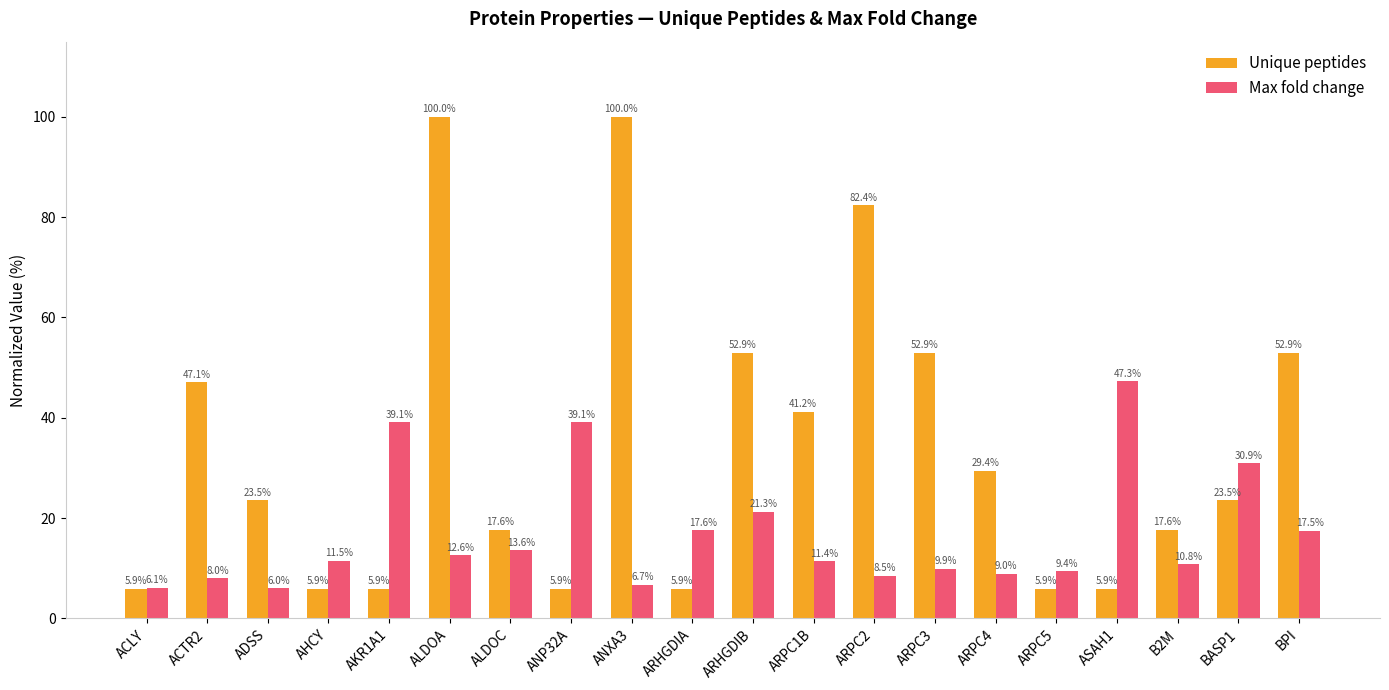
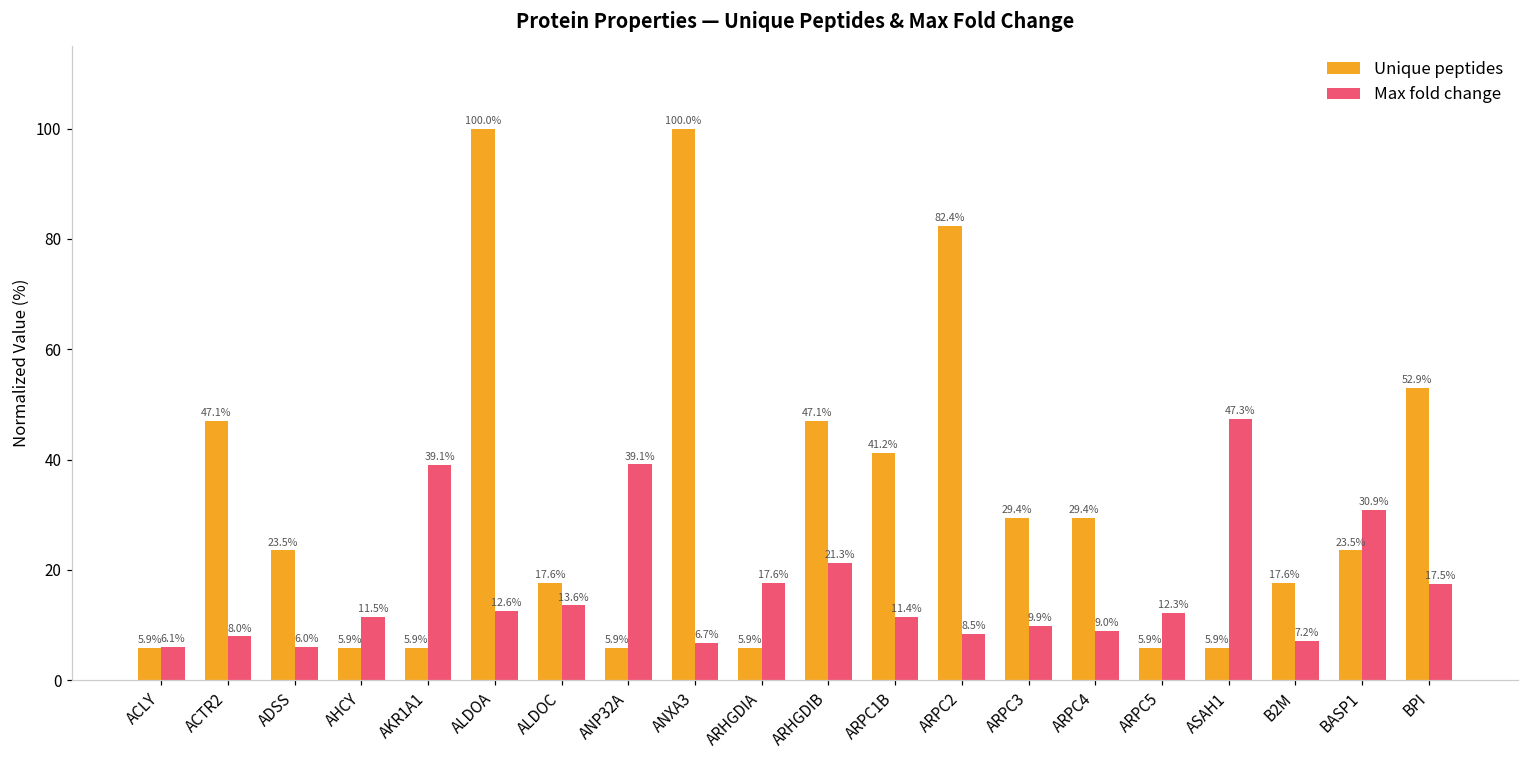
Unique peptides, ARHGDIB: 52.9% -> 47.1%
Unique peptides, ARPC3: 52.9% -> 29.4%
Max fold change, ARPC5: 9.4% -> 12.3%
Max fold change, B2M: 10.8% -> 7.2%
